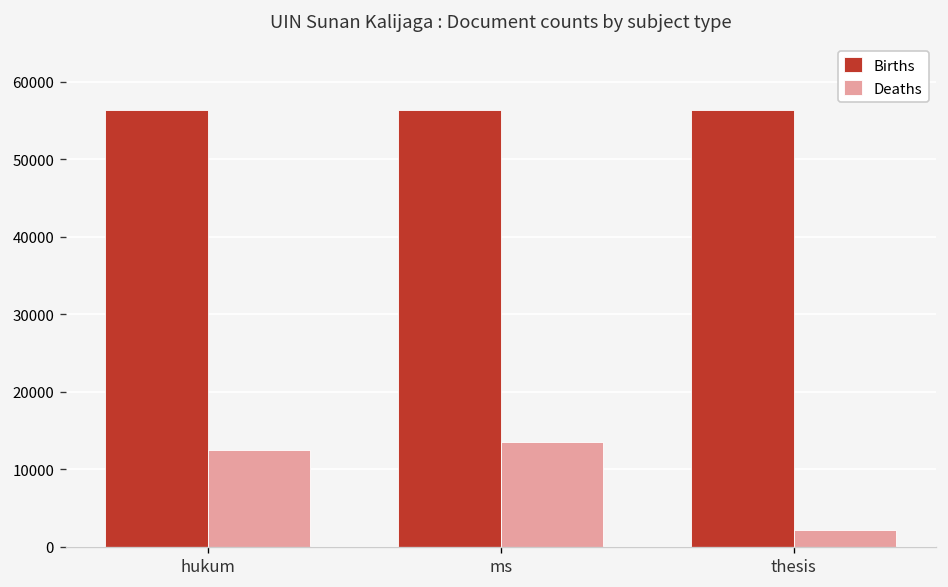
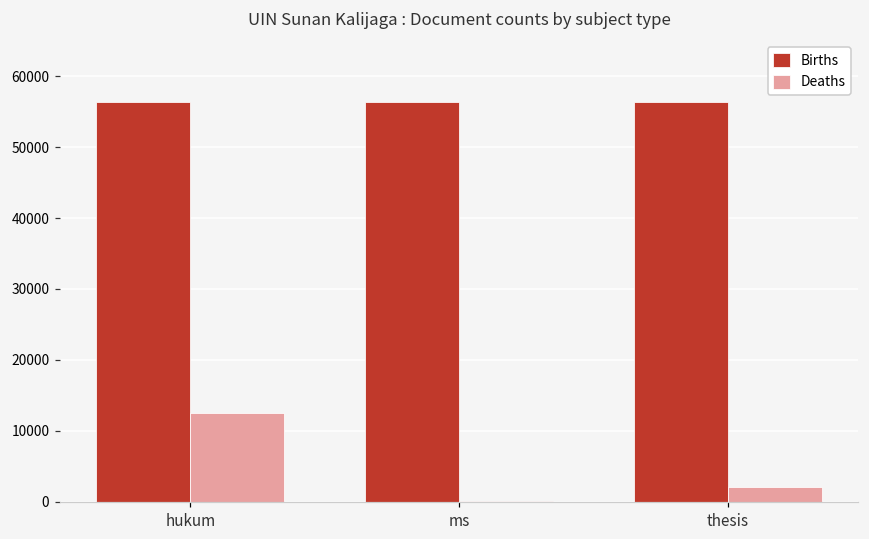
Deaths, ms: 13000 -> 0
